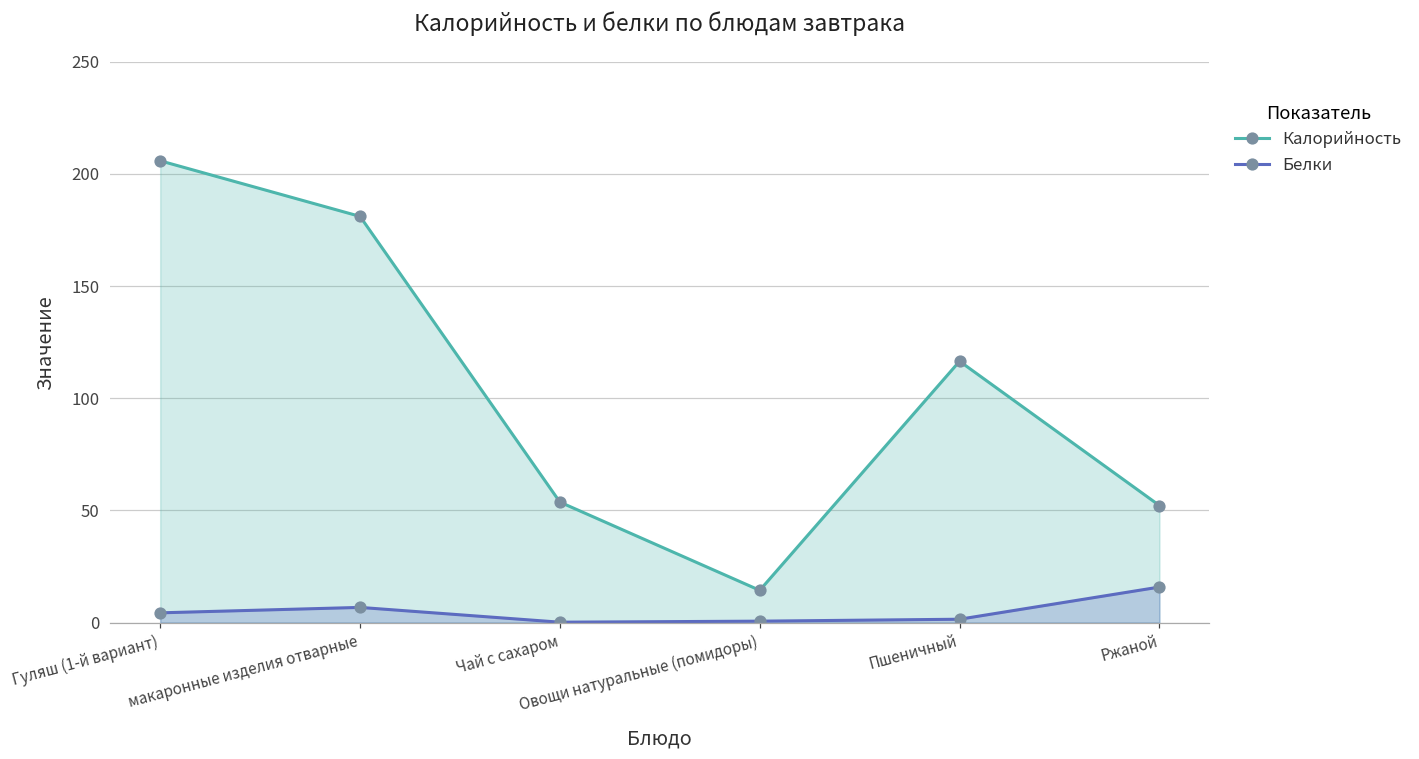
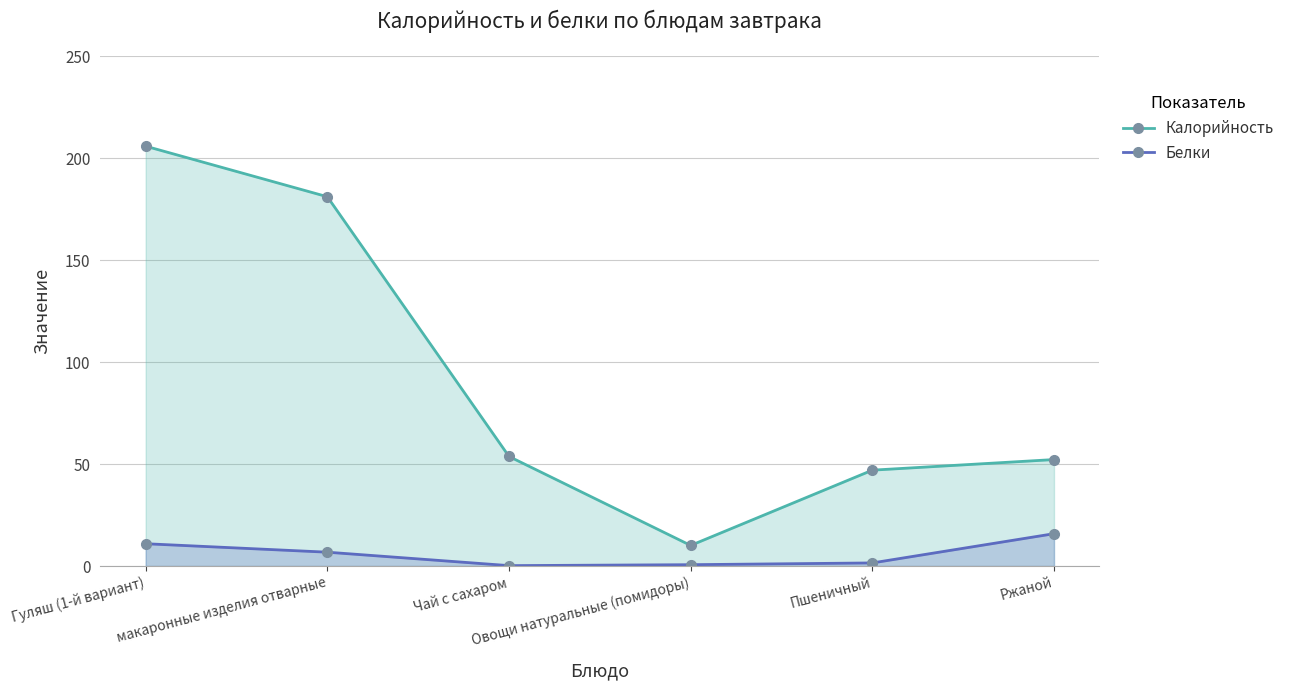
Белки, Гуляш (1-й вариант): 4 -> 11
Калорийность, Овощи натуральные (помидоры): 14 -> 10
Калорийность, Пшеничный: 117 -> 47
